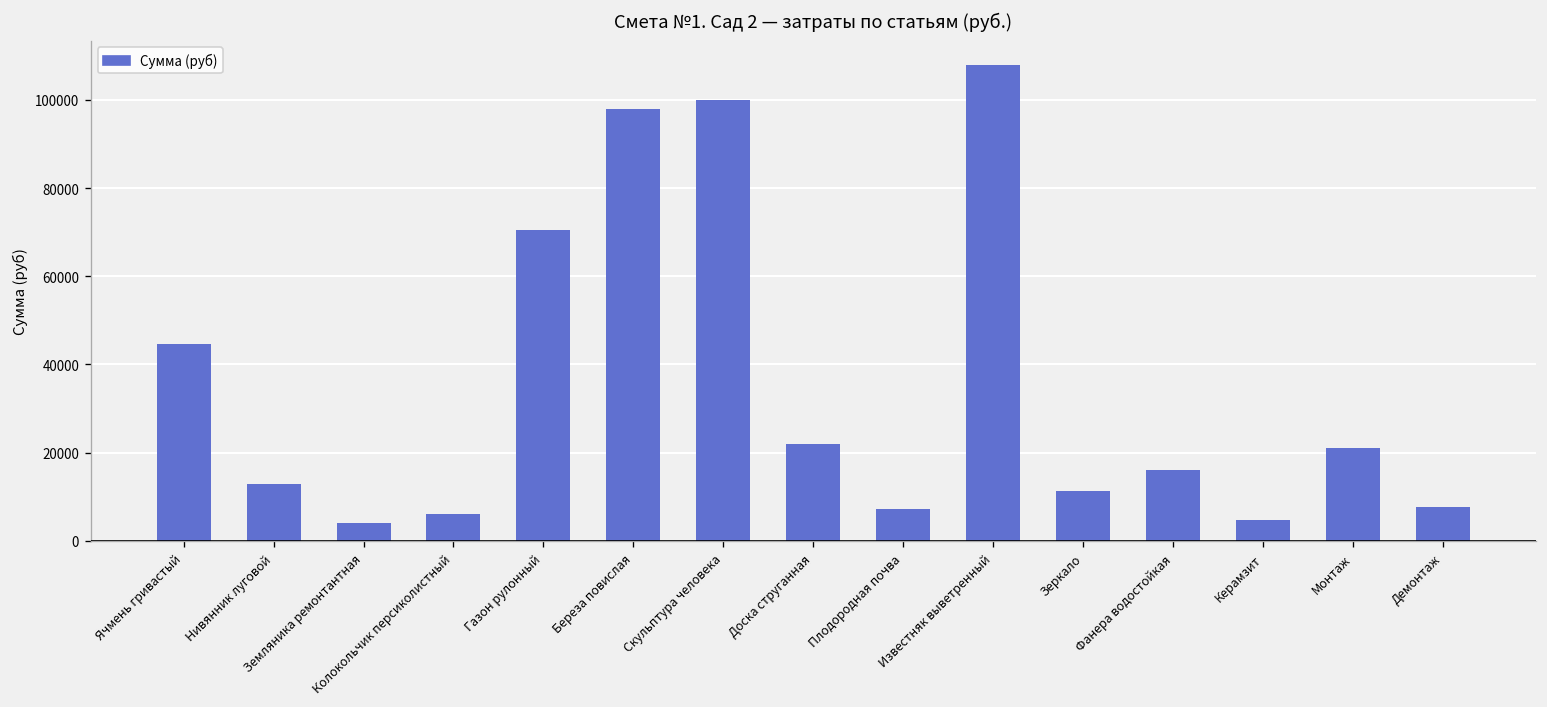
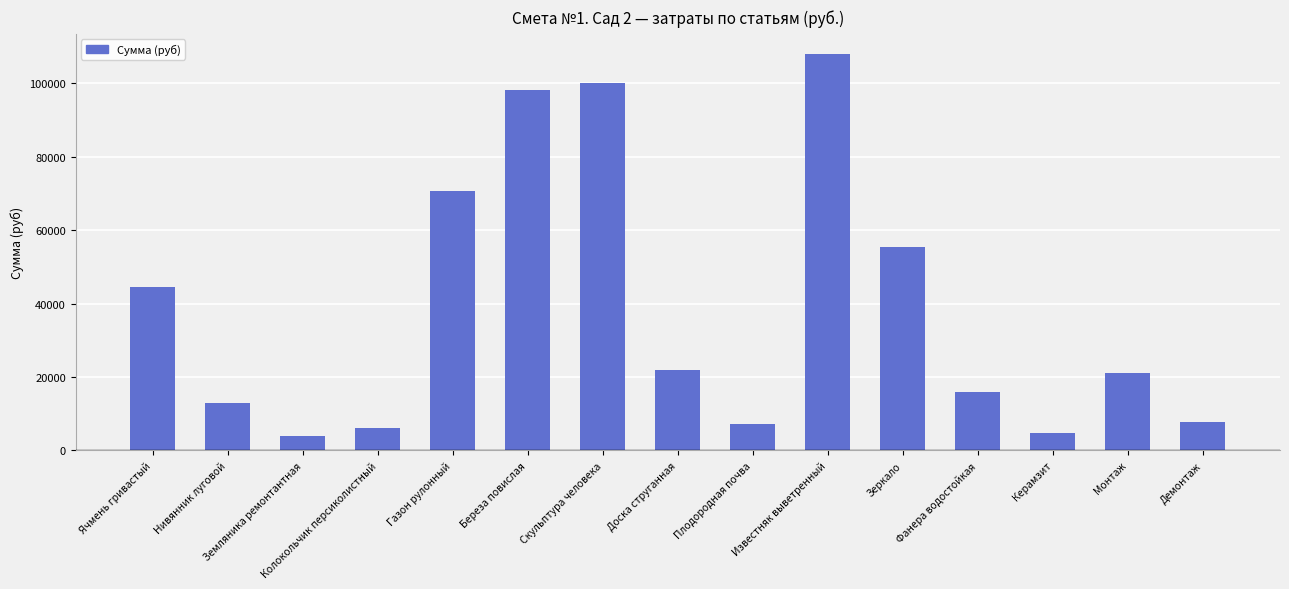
Зеркало: 11000 -> 55000
